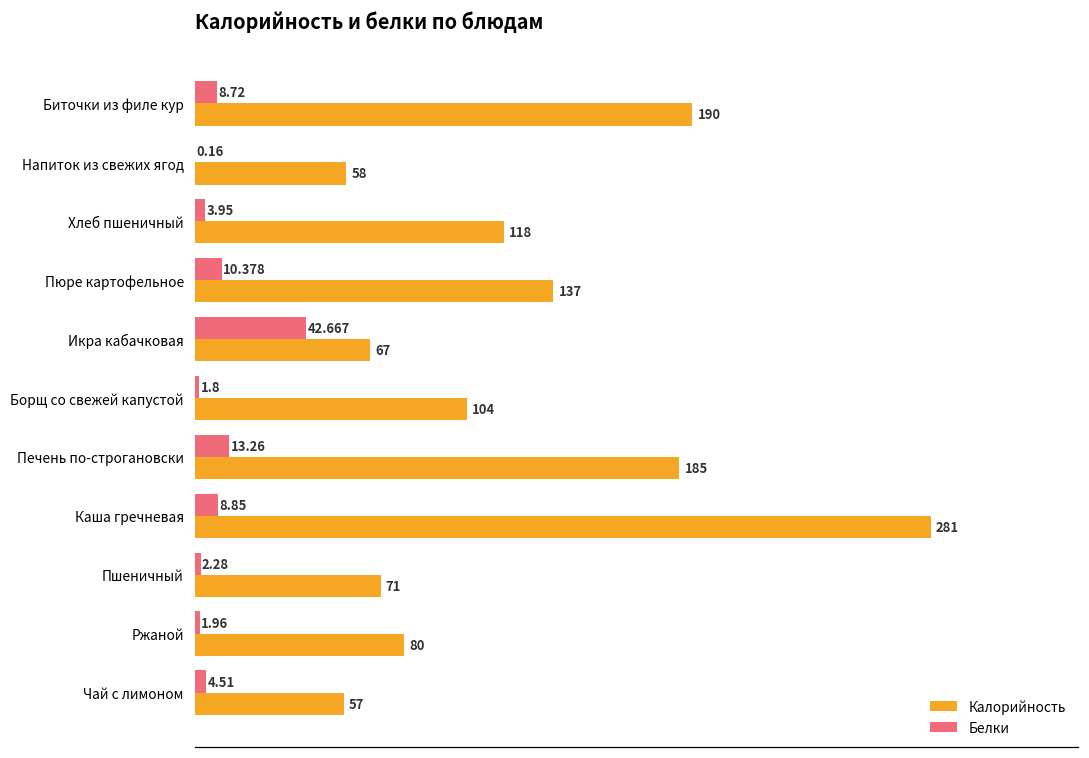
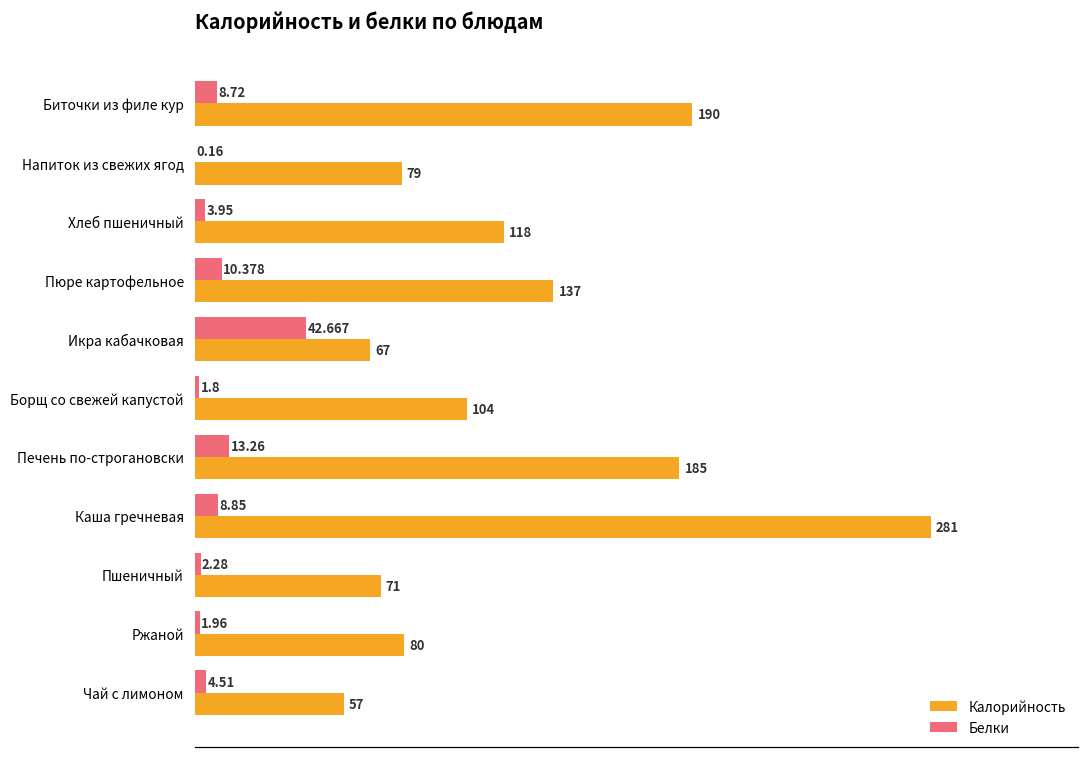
Калорийность, Напиток из свежих ягод: 58 -> 79
